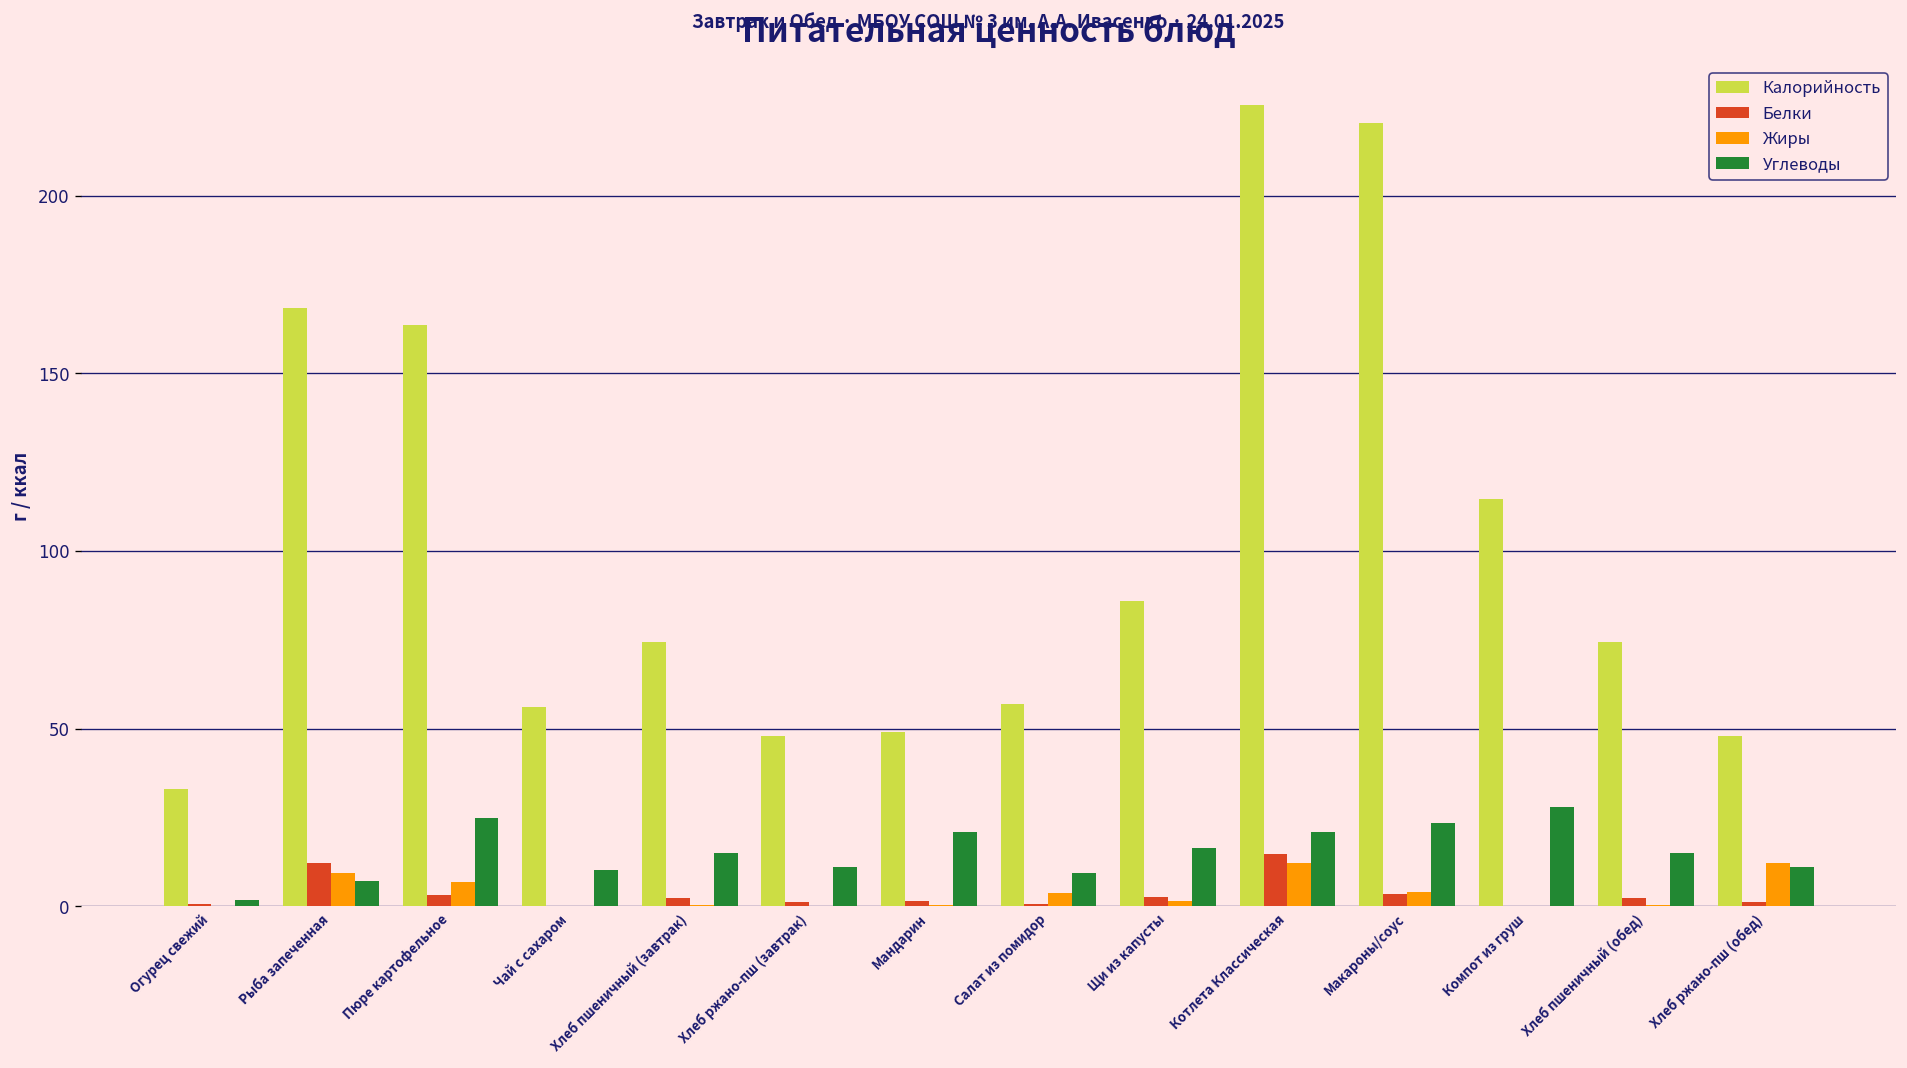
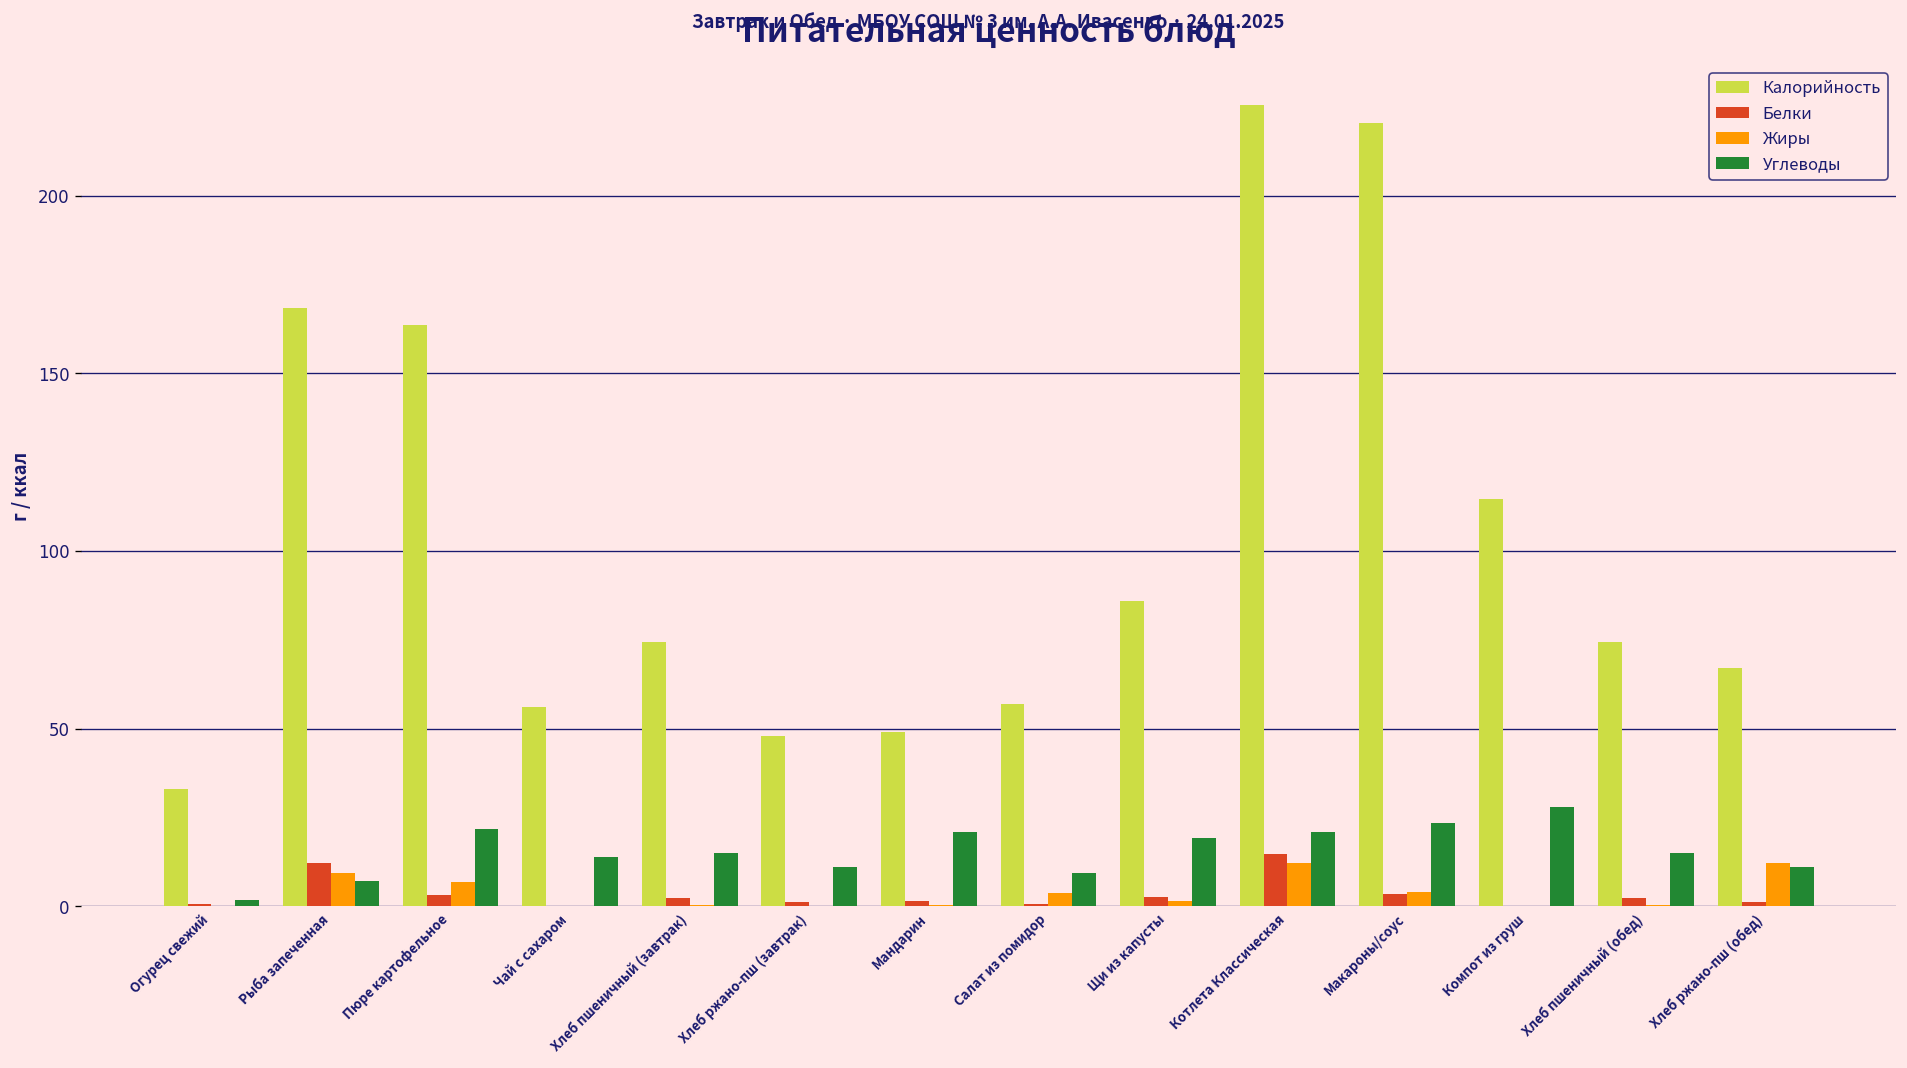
Углеводы, Пюре картофельное: 25 -> 22
Углеводы, Чай с сахаром: 10 -> 14
Углеводы, Щи из капусты: 16 -> 19
Калорийность, Хлеб ржано-пш (обед): 48 -> 67
